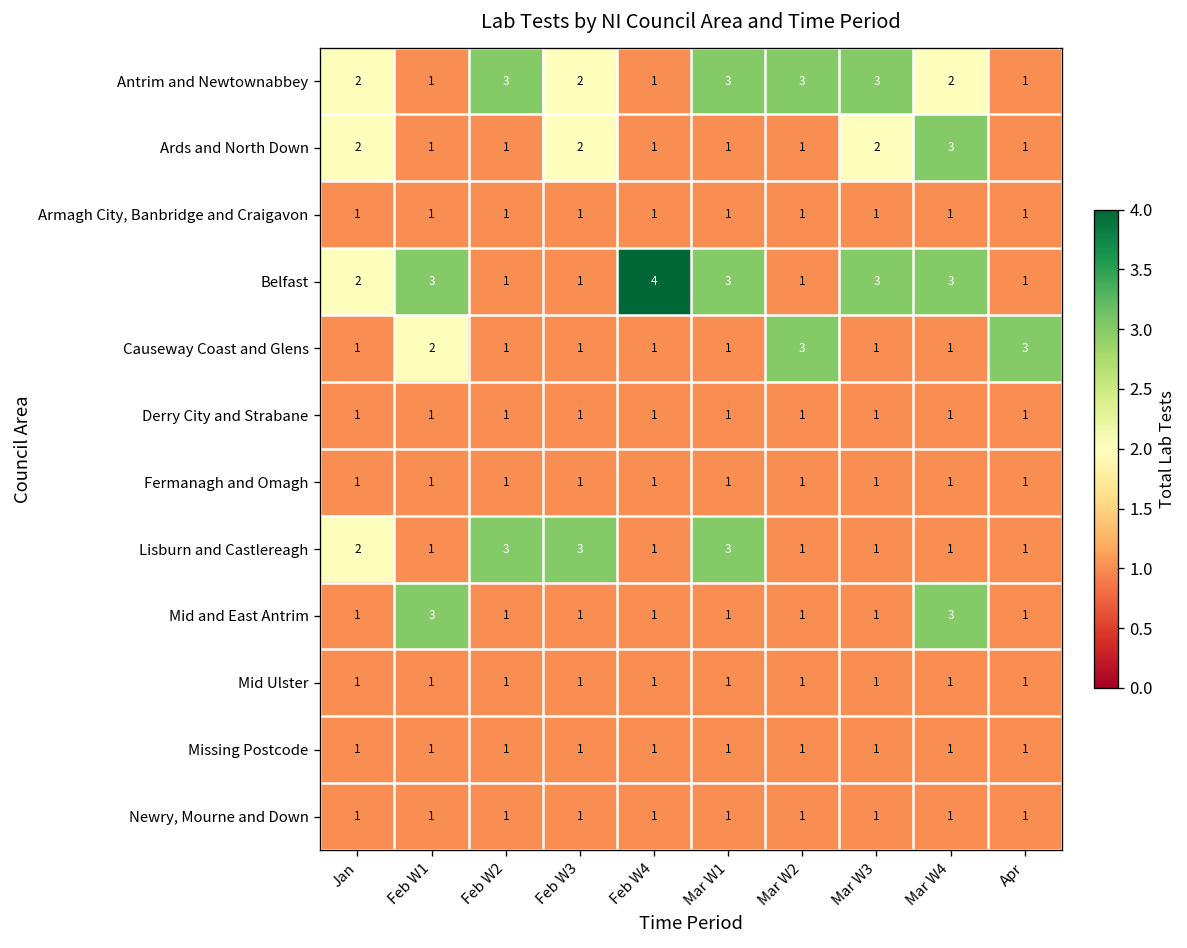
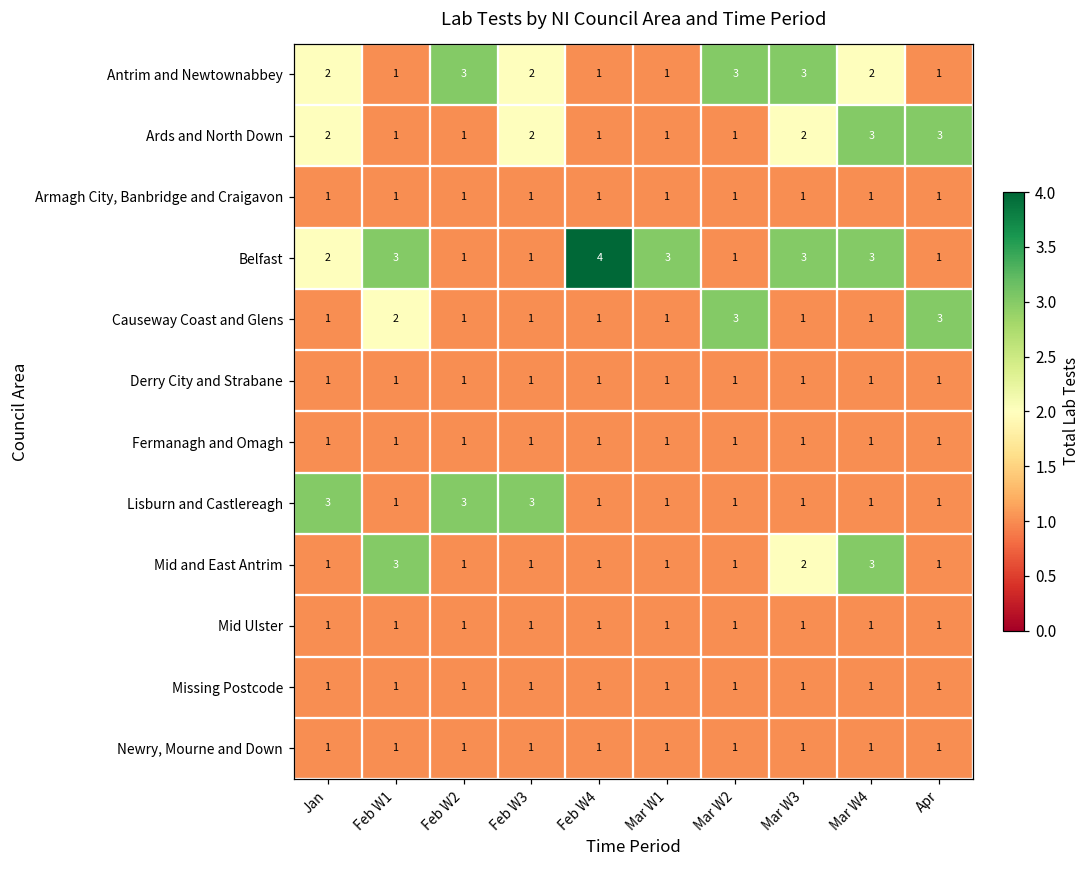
Antrim and Newtownabbey, Mar W1: 3 -> 1
Ards and North Down, Apr: 1 -> 3
Lisburn and Castlereagh, Jan: 2 -> 3
Lisburn and Castlereagh, Mar W1: 3 -> 1
Mid and East Antrim, Mar W3: 1 -> 2
